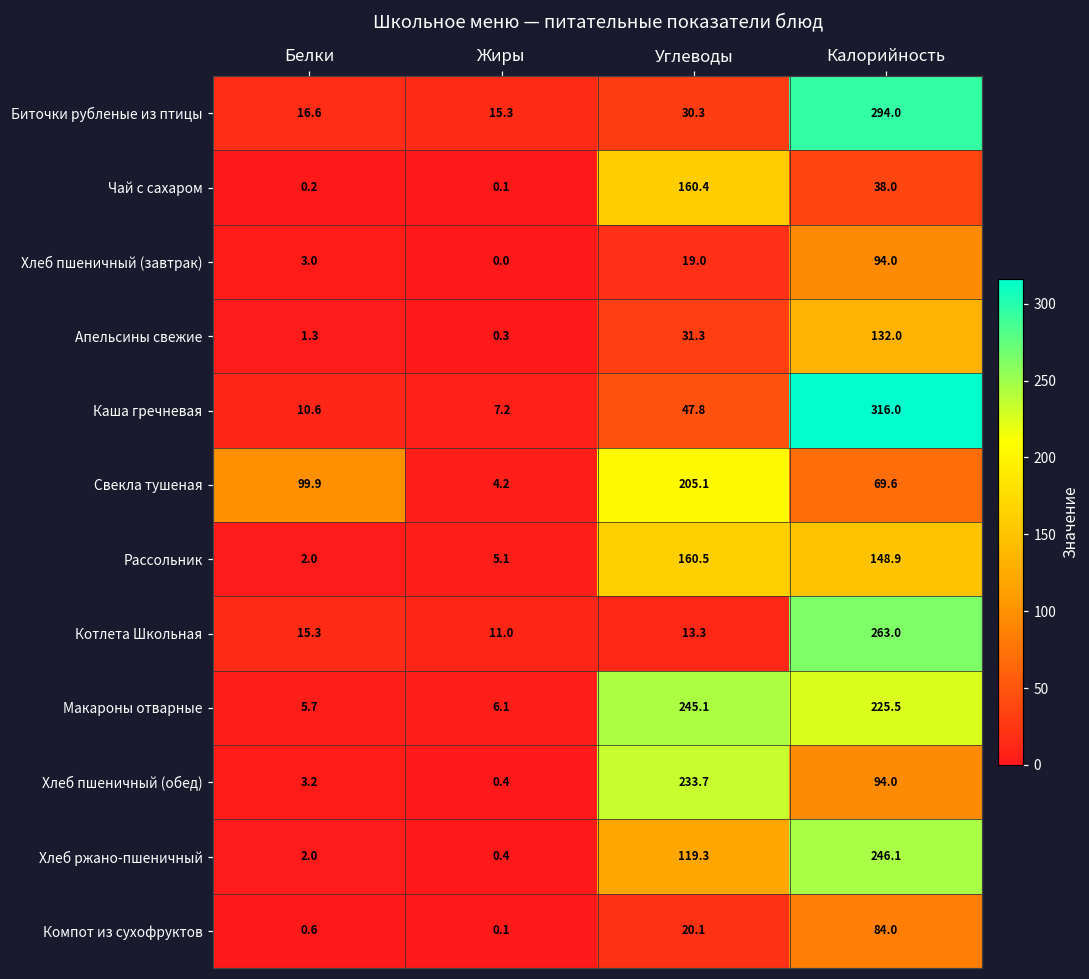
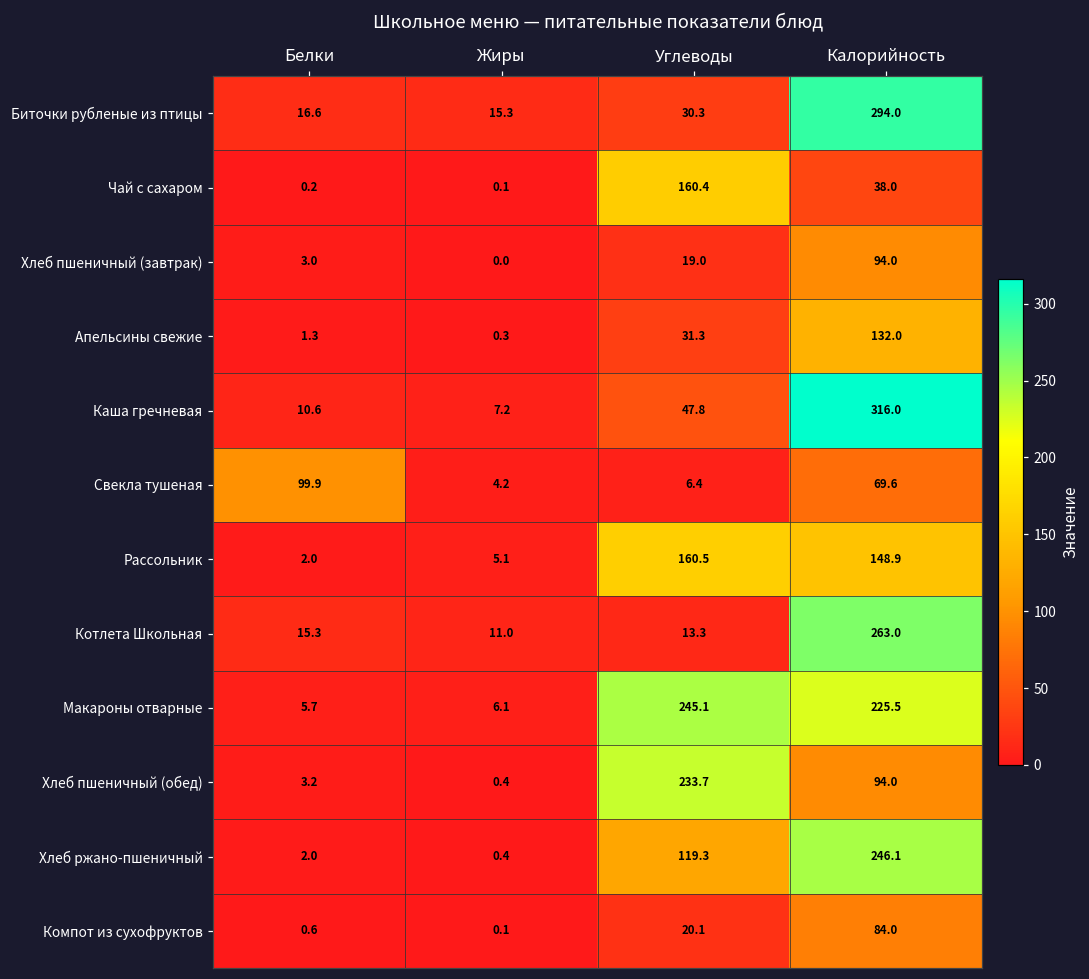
Свекла тушеная, Углеводы: 205.1 -> 6.4
